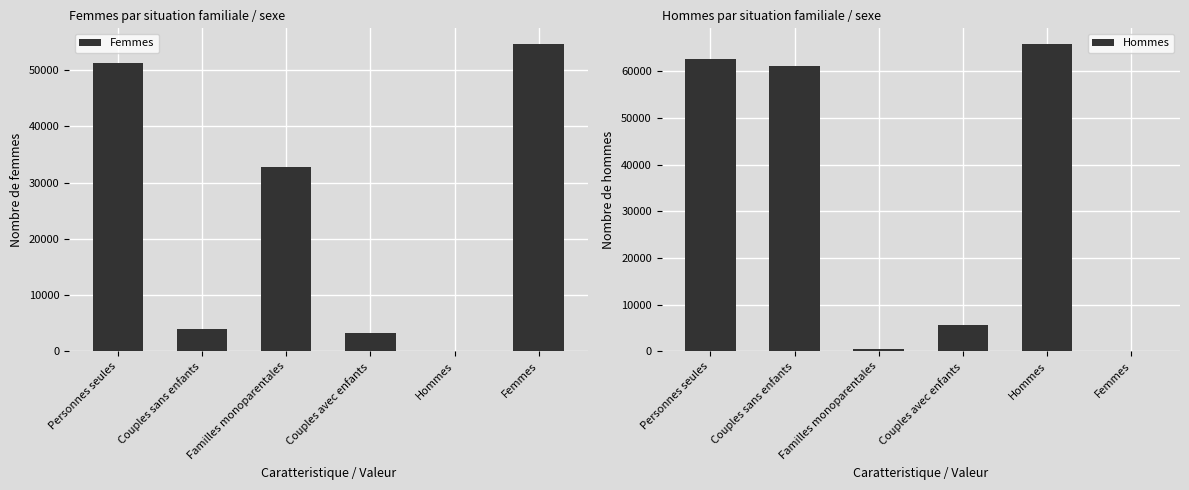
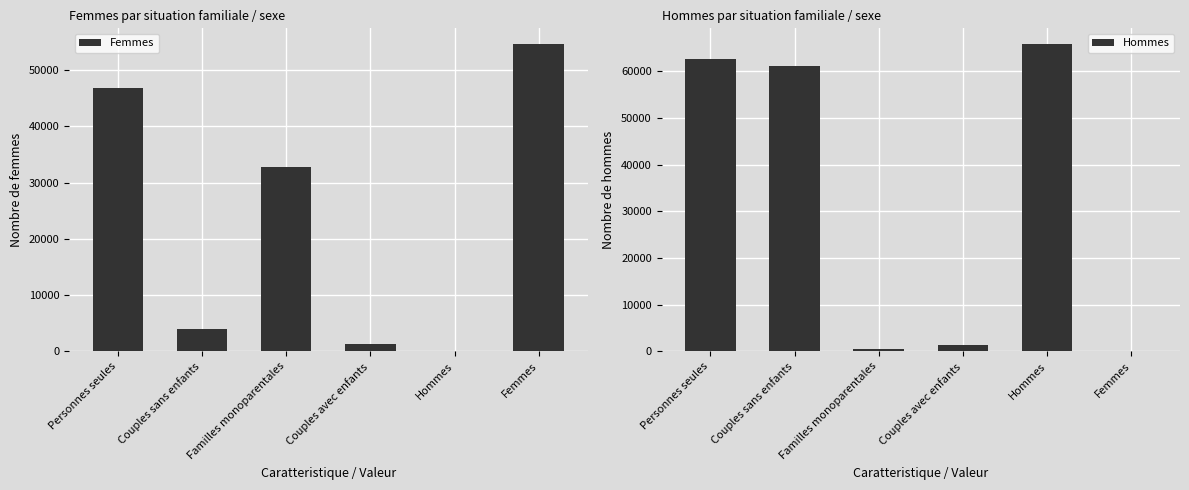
Femmes par situation familiale / sexe, Personnes seules: 51000 -> 47000
Femmes par situation familiale / sexe, Couples avec enfants: 3000 -> 1000
Hommes par situation familiale / sexe, Couples avec enfants: 6000 -> 1000
